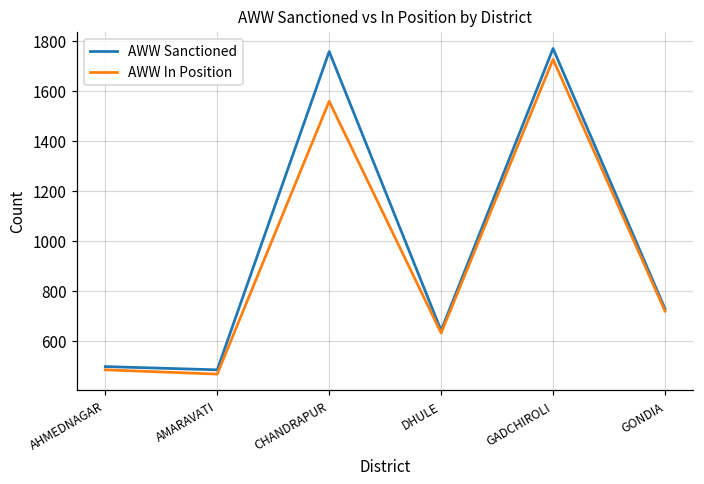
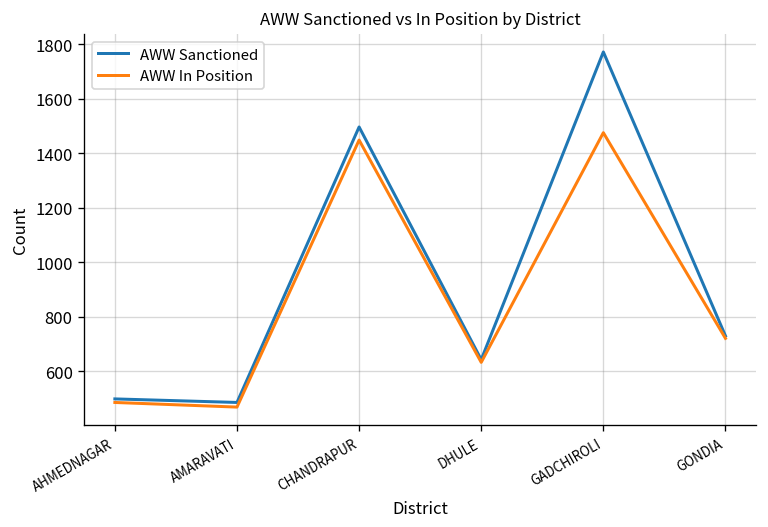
AWW Sanctioned, CHANDRAPUR: 1760 -> 1500
AWW In Position, CHANDRAPUR: 1560 -> 1450
AWW In Position, GADCHIROLI: 1730 -> 1480
